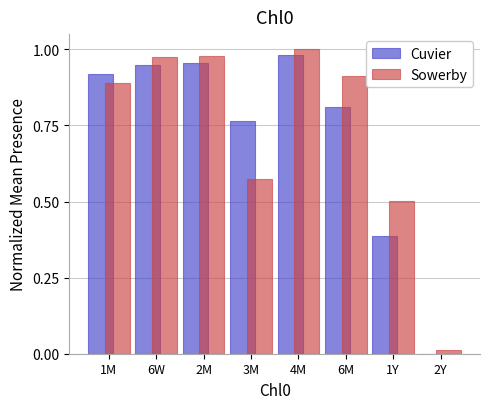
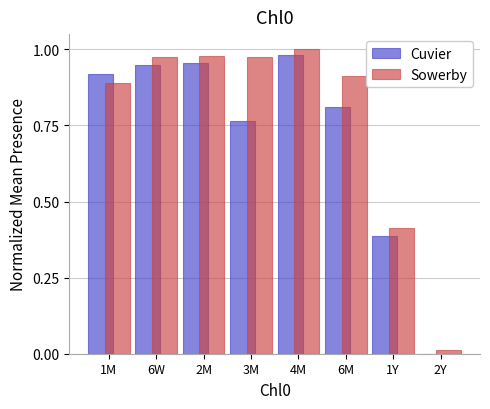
Sowerby, 3M: 0.57 -> 0.98
Sowerby, 1Y: 0.50 -> 0.41
